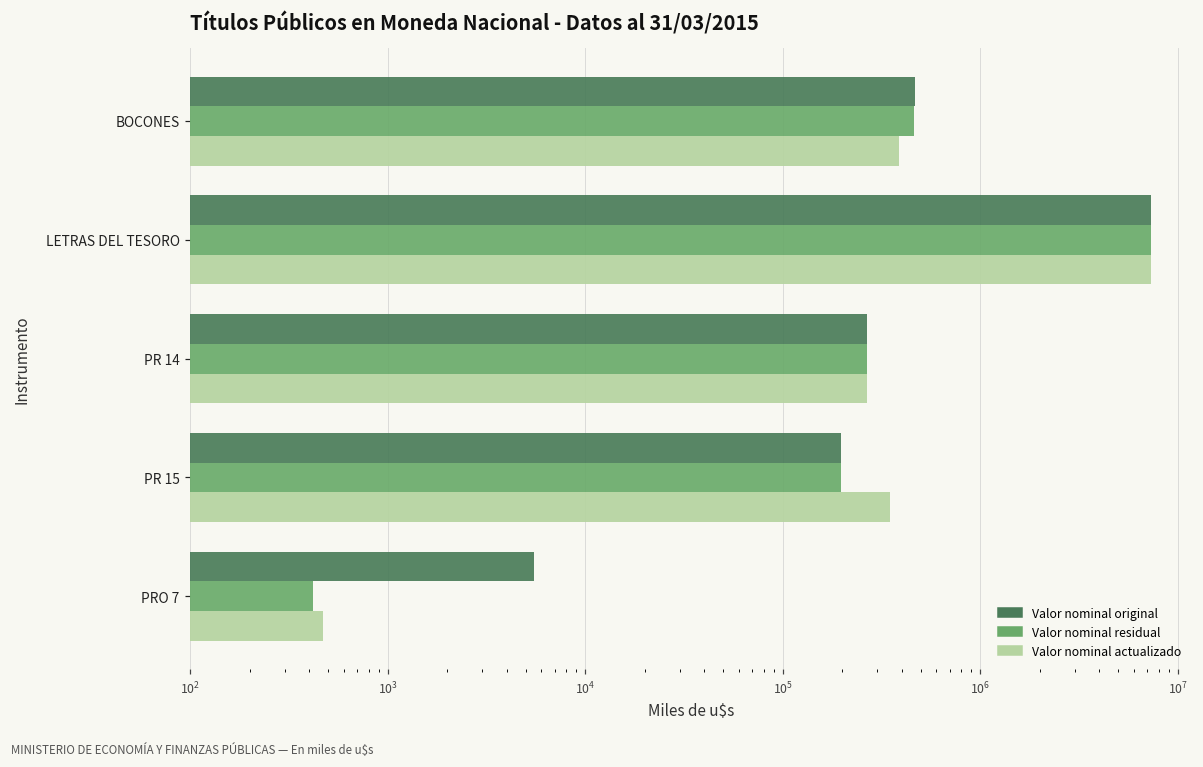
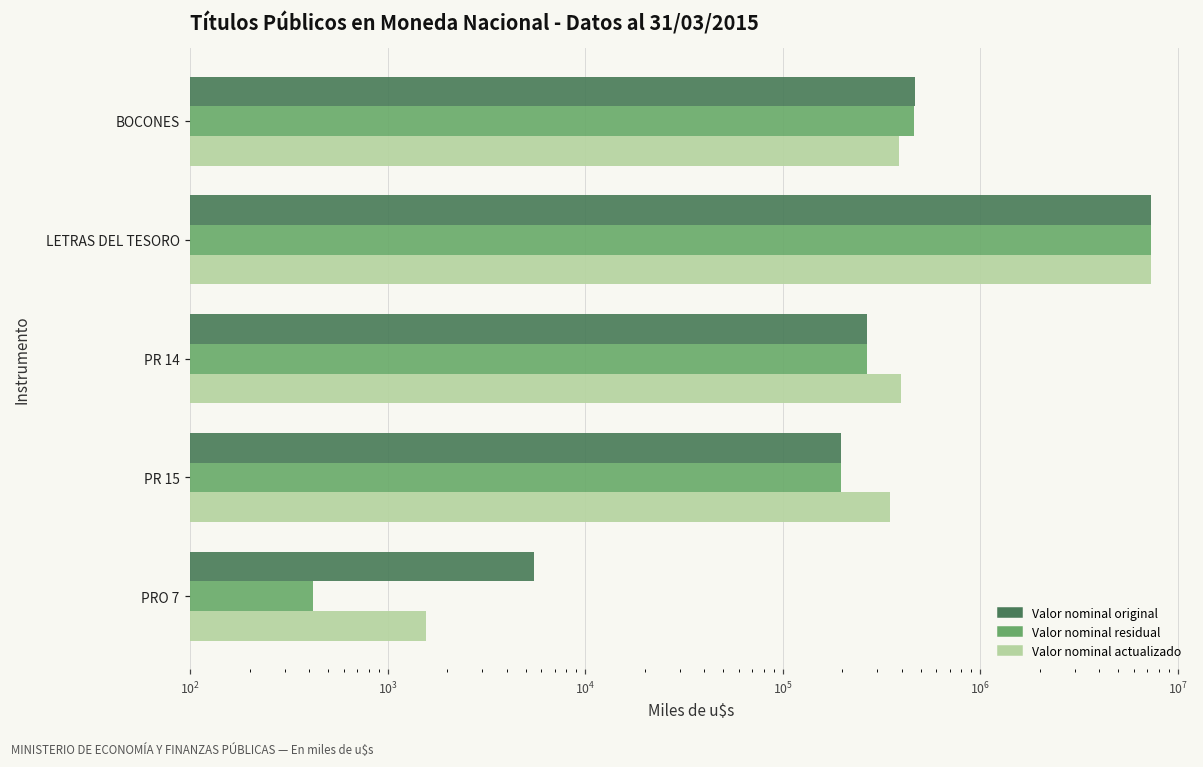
Valor nominal actualizado, PR 14: 270000 -> 400000
Valor nominal actualizado, PRO 7: 470 -> 1600
